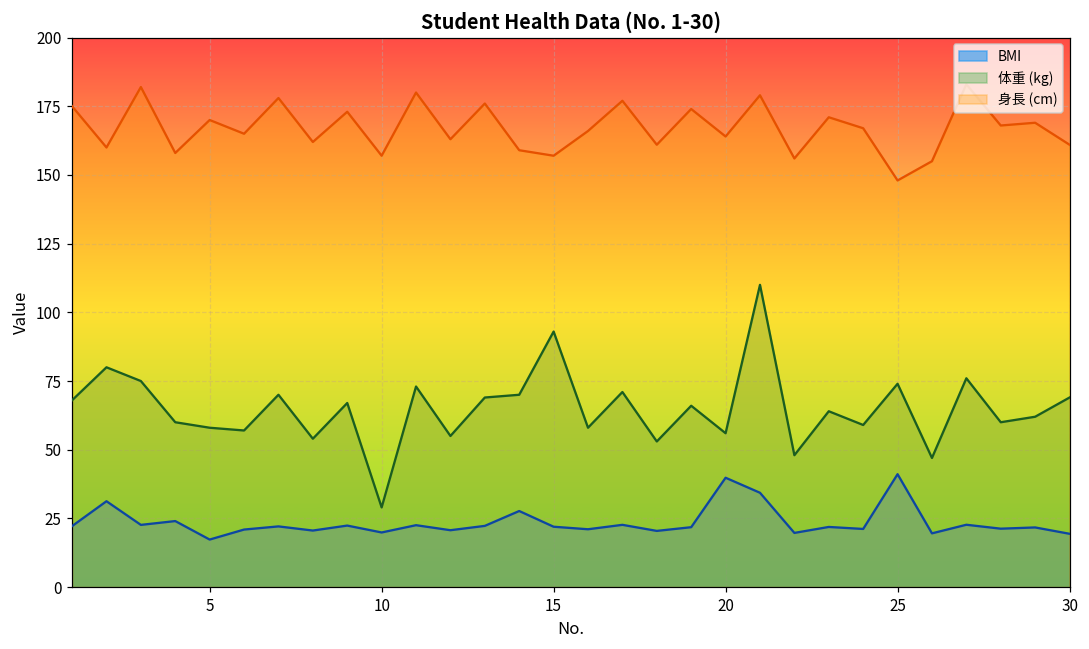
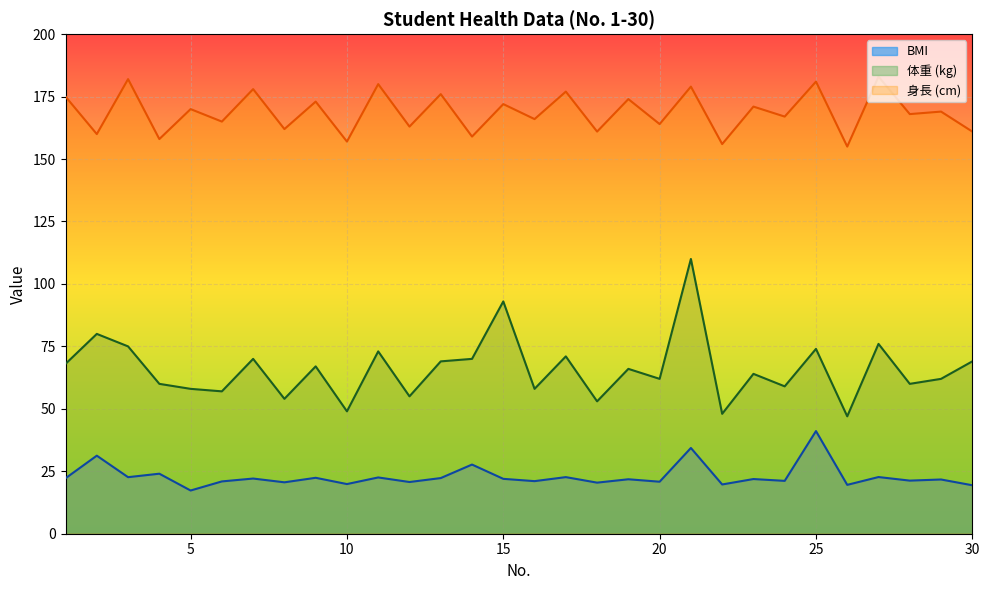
体重 (kg), 10: 29 -> 49
身長 (cm), 15: 157 -> 172
BMI, 20: 40 -> 21
体重 (kg), 20: 56 -> 62
身長 (cm), 25: 148 -> 181
